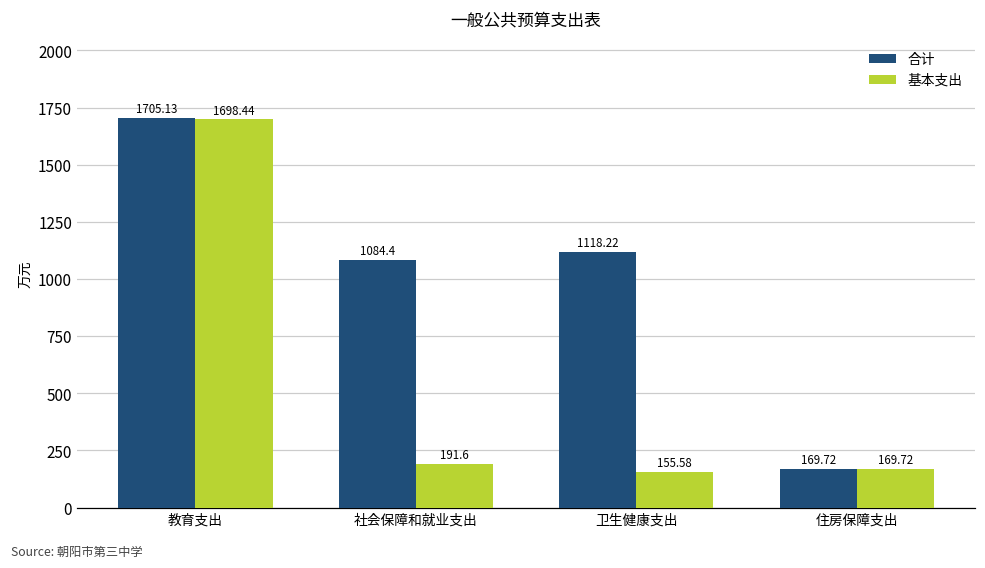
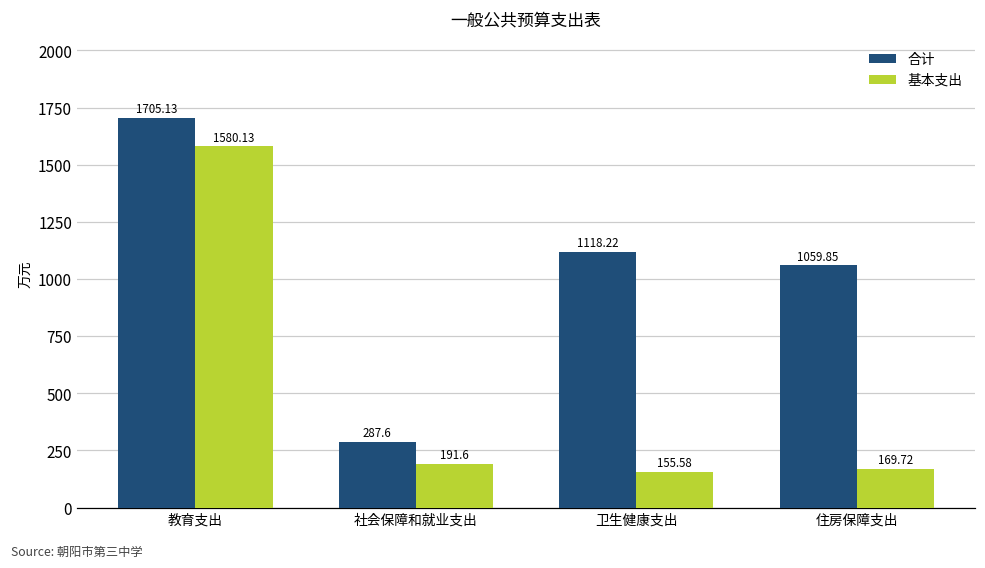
基本支出, 教育支出: 1698.44 -> 1580.13
合计, 社会保障和就业支出: 1084.4 -> 287.6
合计, 住房保障支出: 169.72 -> 1059.85
